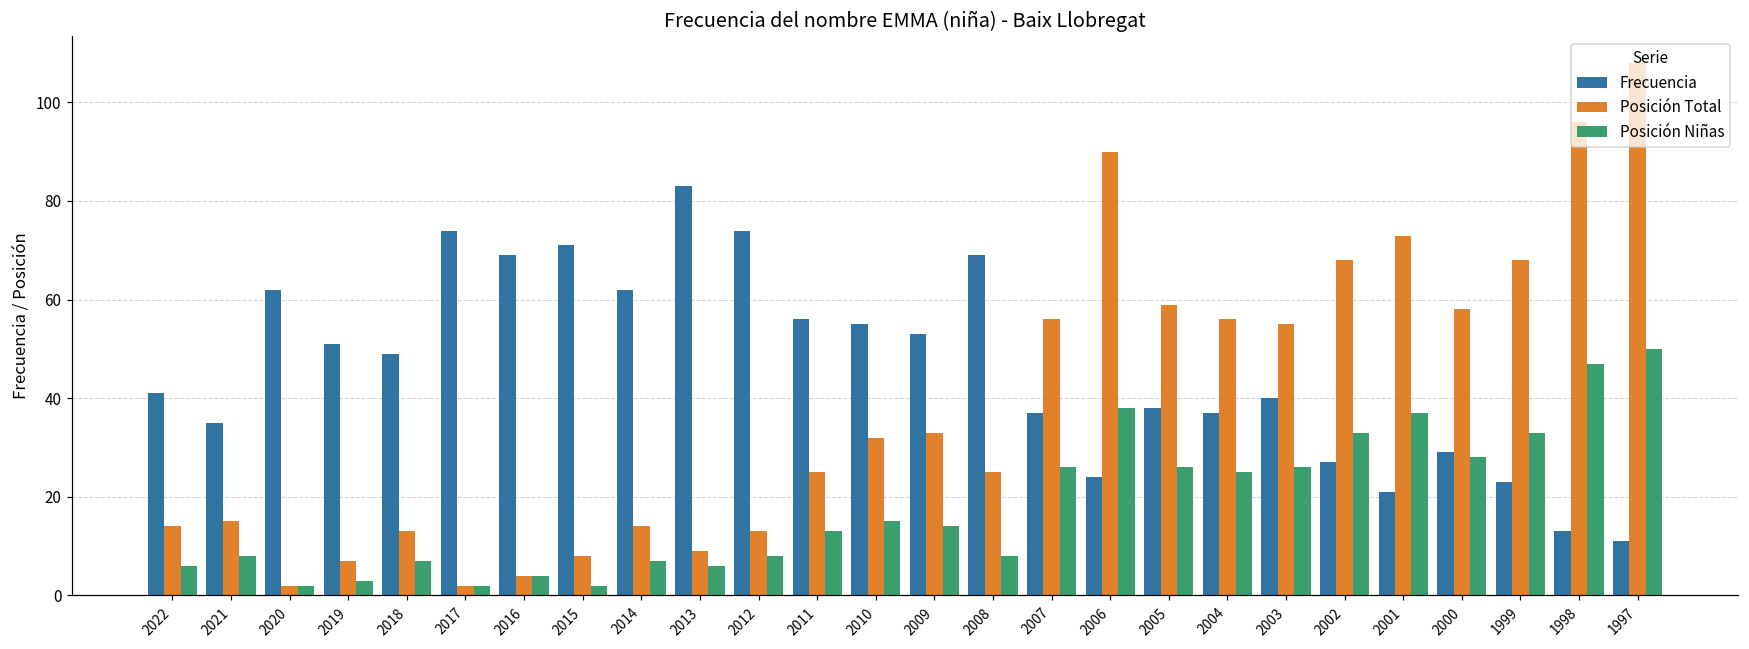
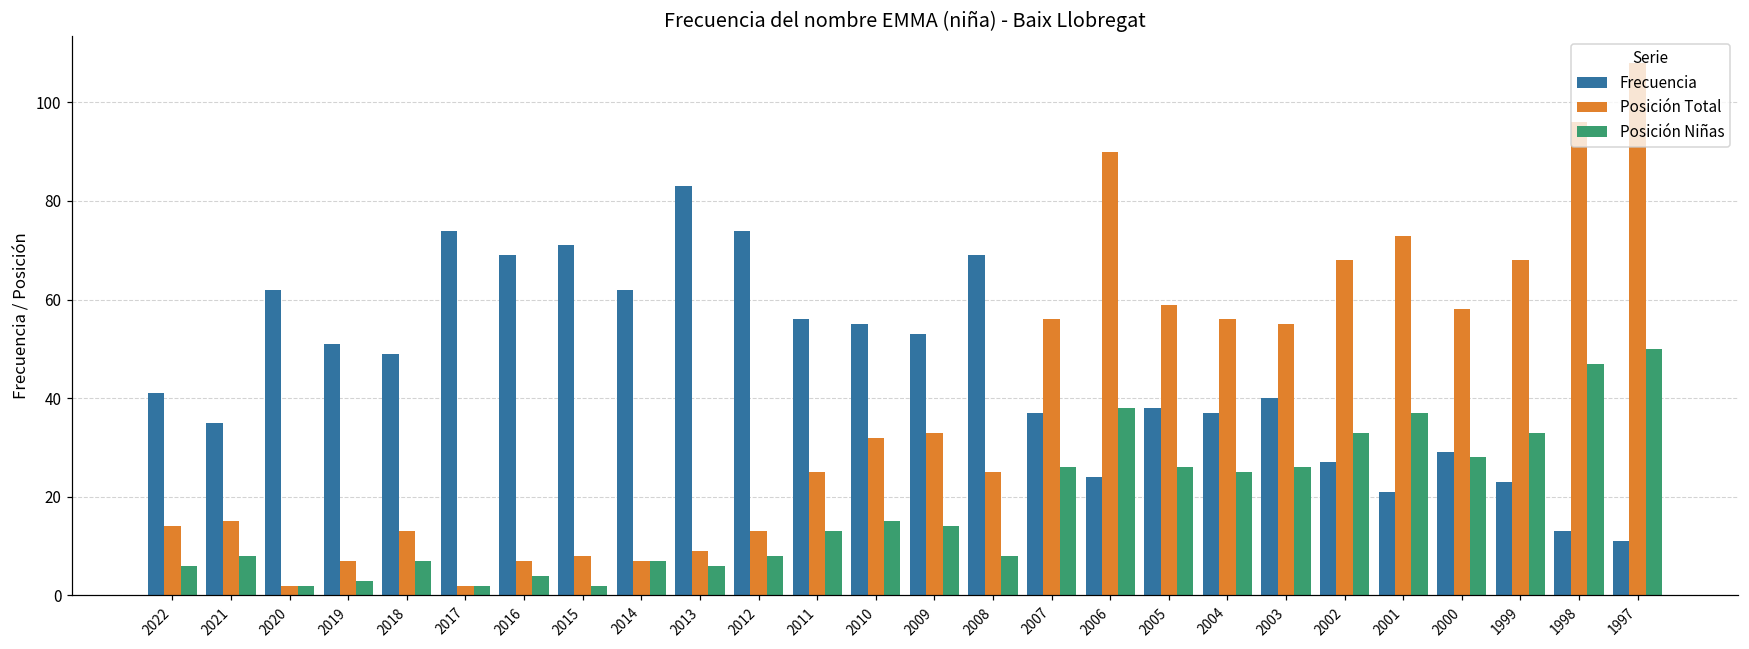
Posición Total, 2016: 4 -> 7
Posición Total, 2014: 14 -> 7
